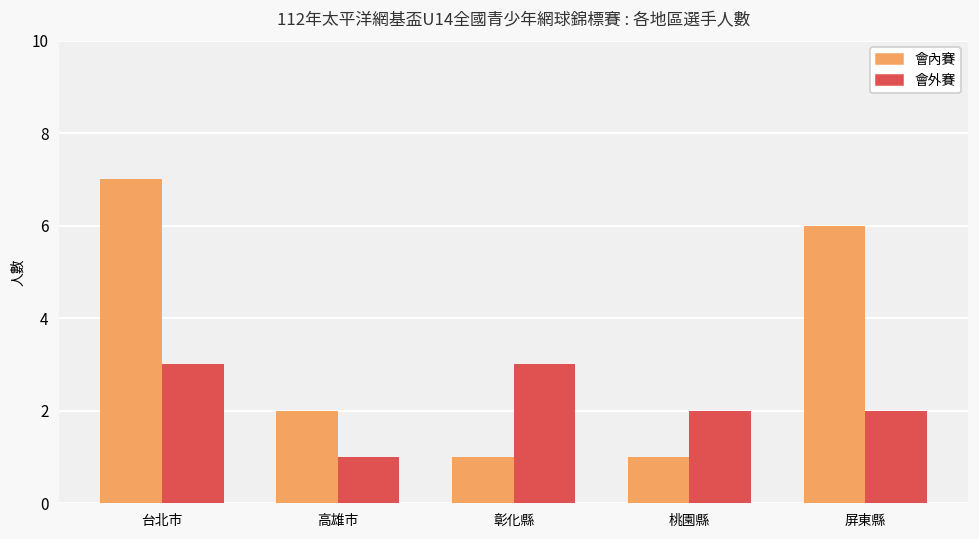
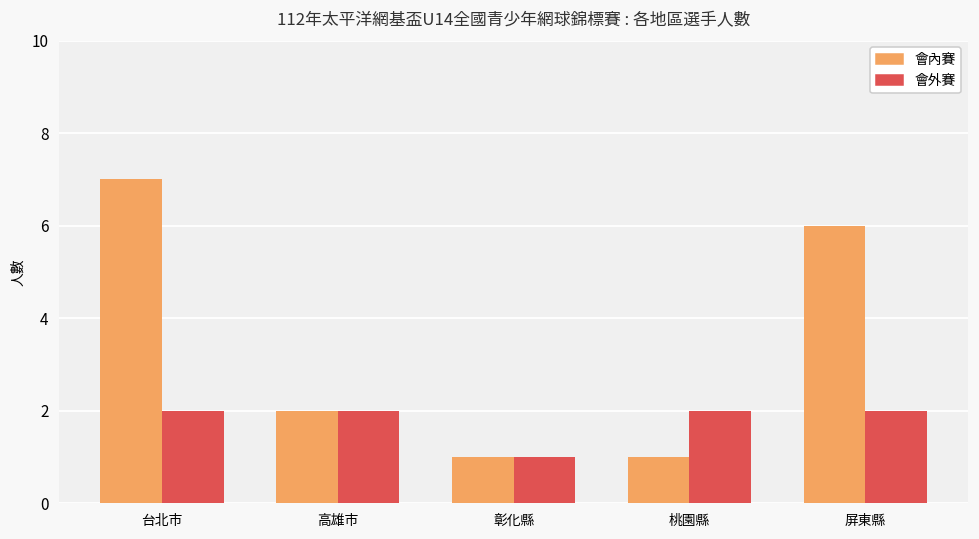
會外賽, 台北市: 3 -> 2
會外賽, 高雄市: 1 -> 2
會外賽, 彰化縣: 3 -> 1
